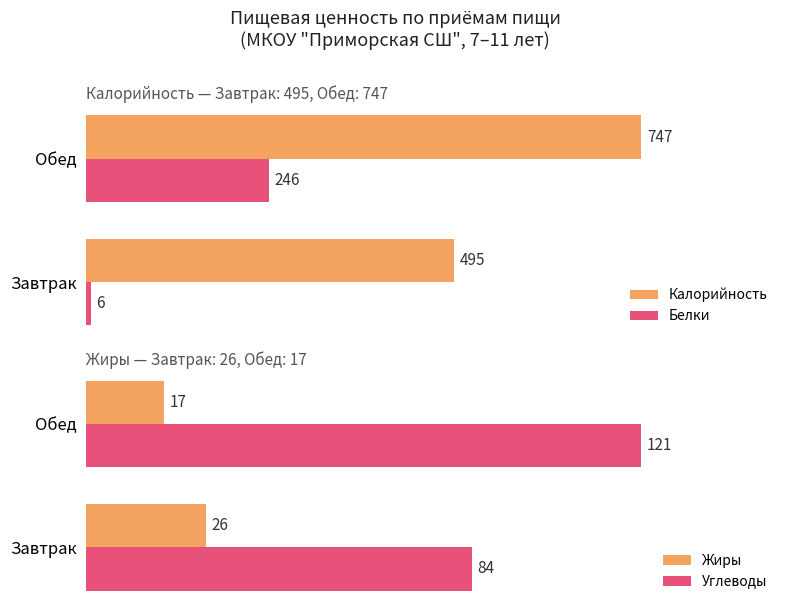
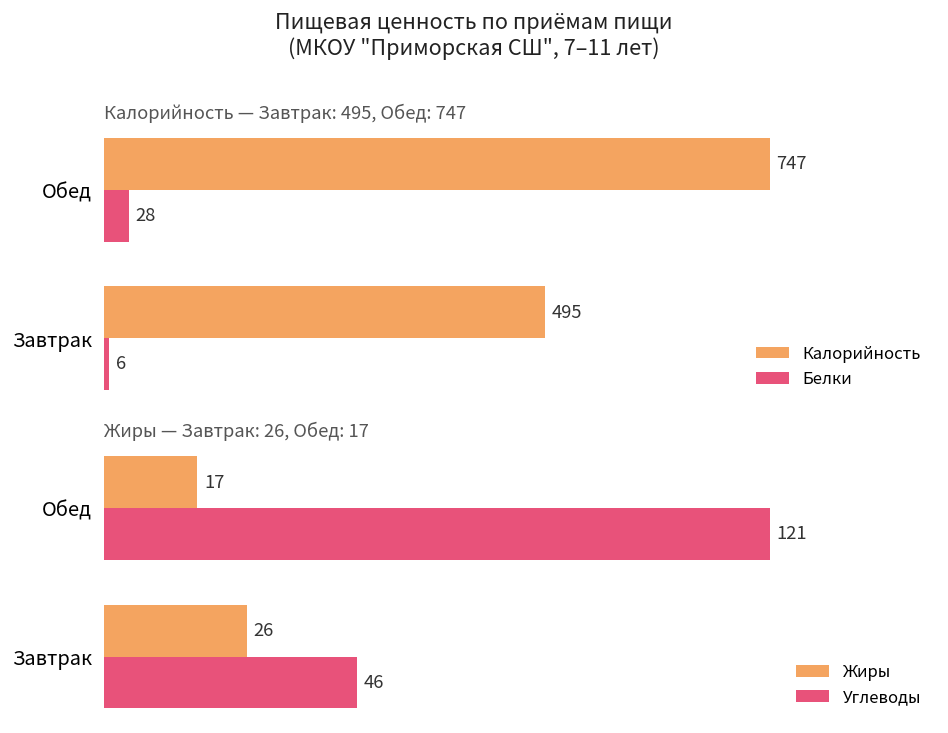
Калорийность — Завтрак: 495, Обед: 747, Белки, Обед: 246 -> 28
Жиры — Завтрак: 26, Обед: 17, Углеводы, Завтрак: 84 -> 46
